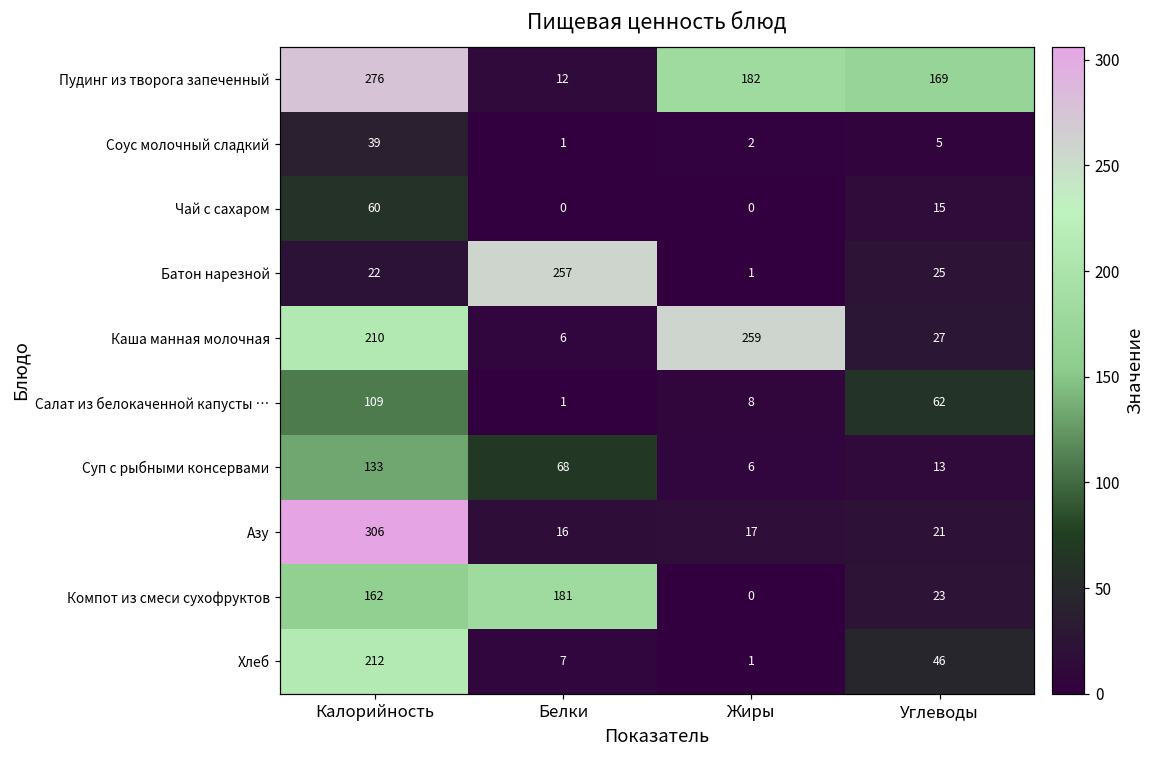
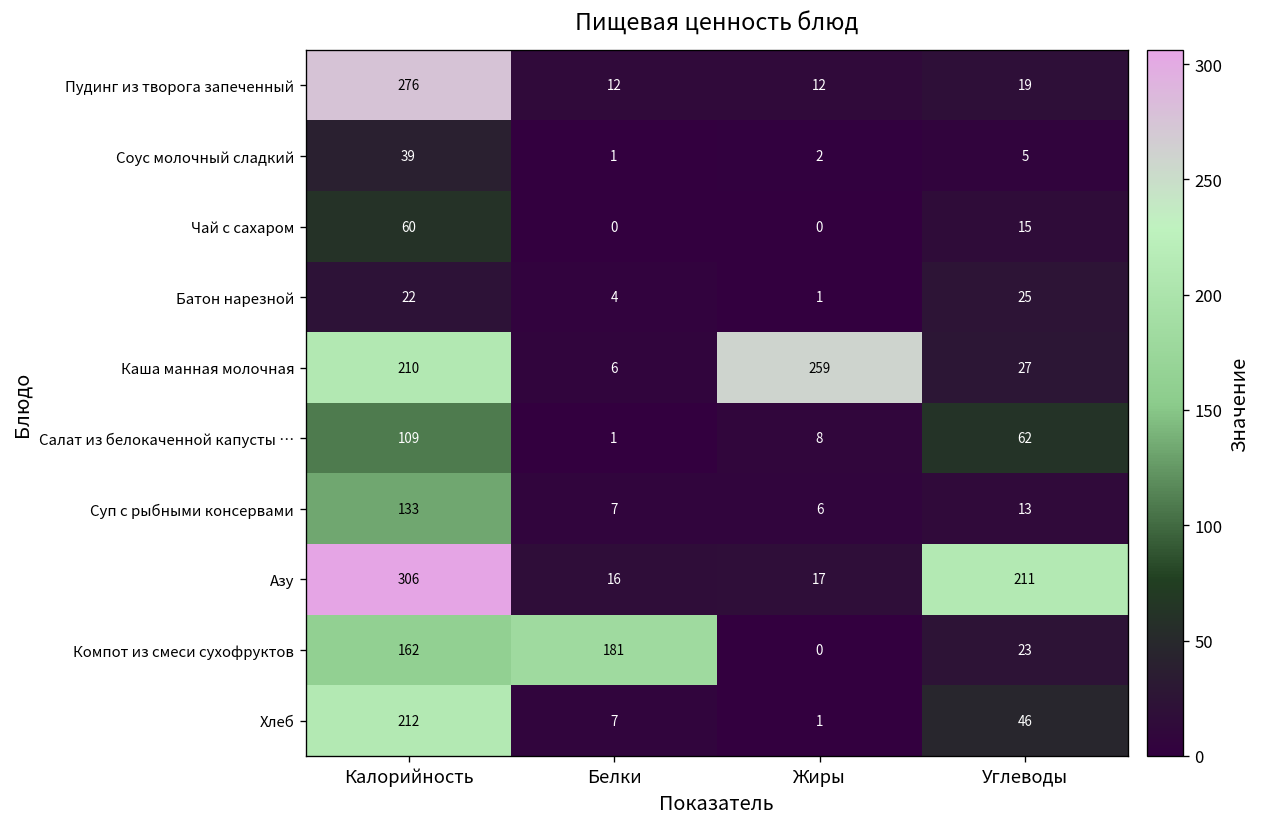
Пудинг из творога запеченный, Жиры: 182 -> 12
Пудинг из творога запеченный, Углеводы: 169 -> 19
Батон нарезной, Белки: 257 -> 4
Суп с рыбными консервами, Белки: 68 -> 7
Азу, Углеводы: 21 -> 211
